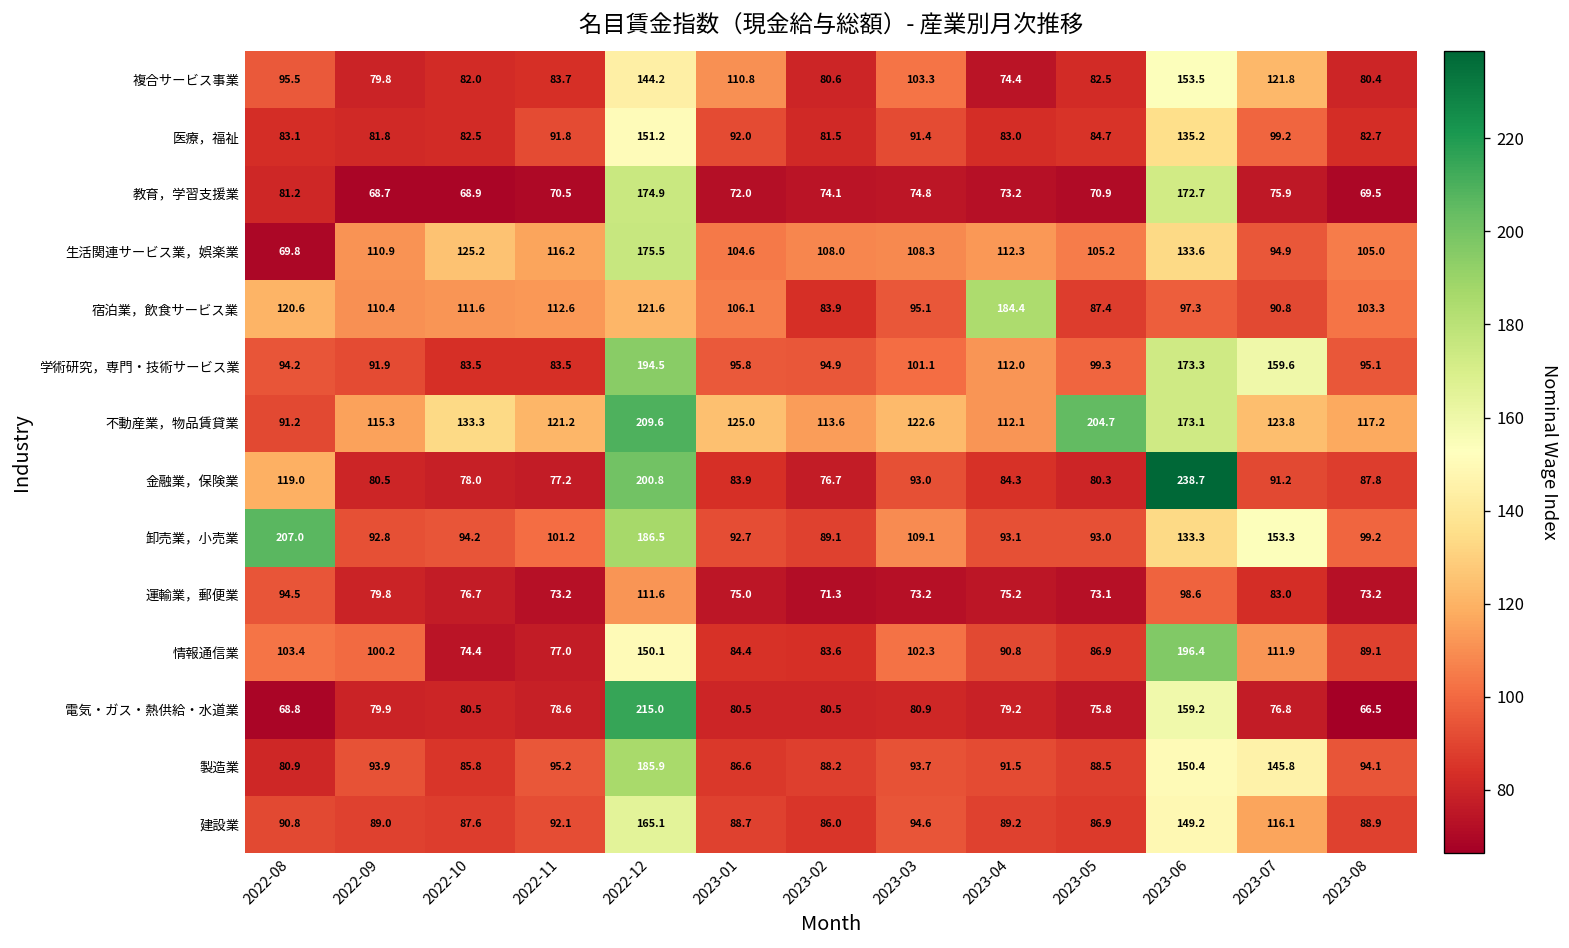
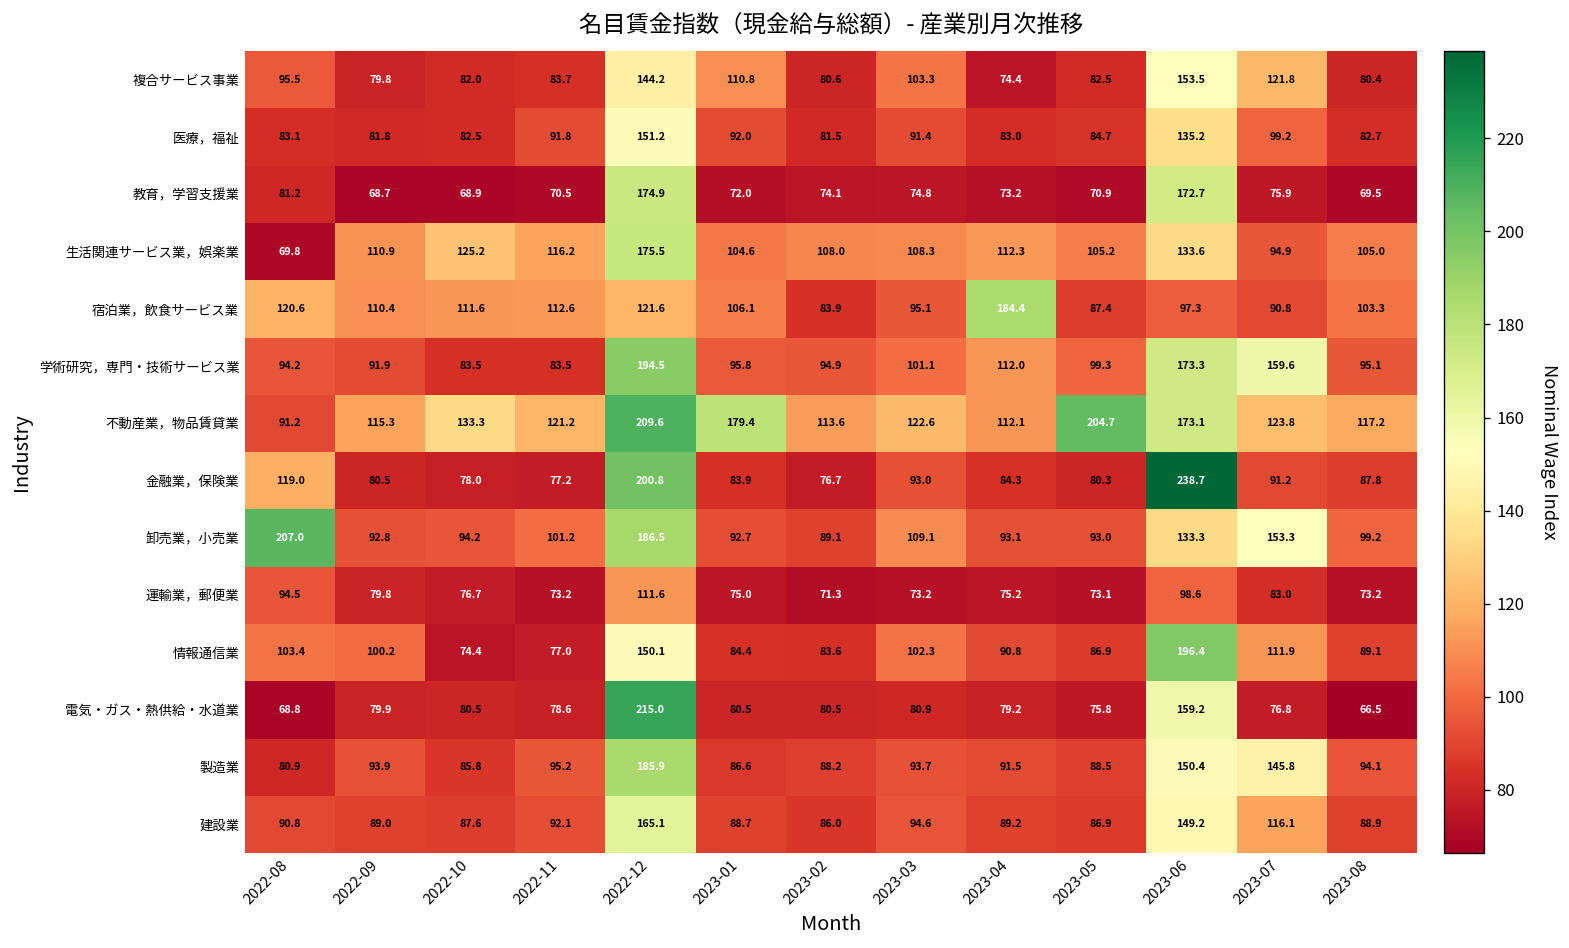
不動産業，物品賃貸業, 2023-01: 125.0 -> 179.4
